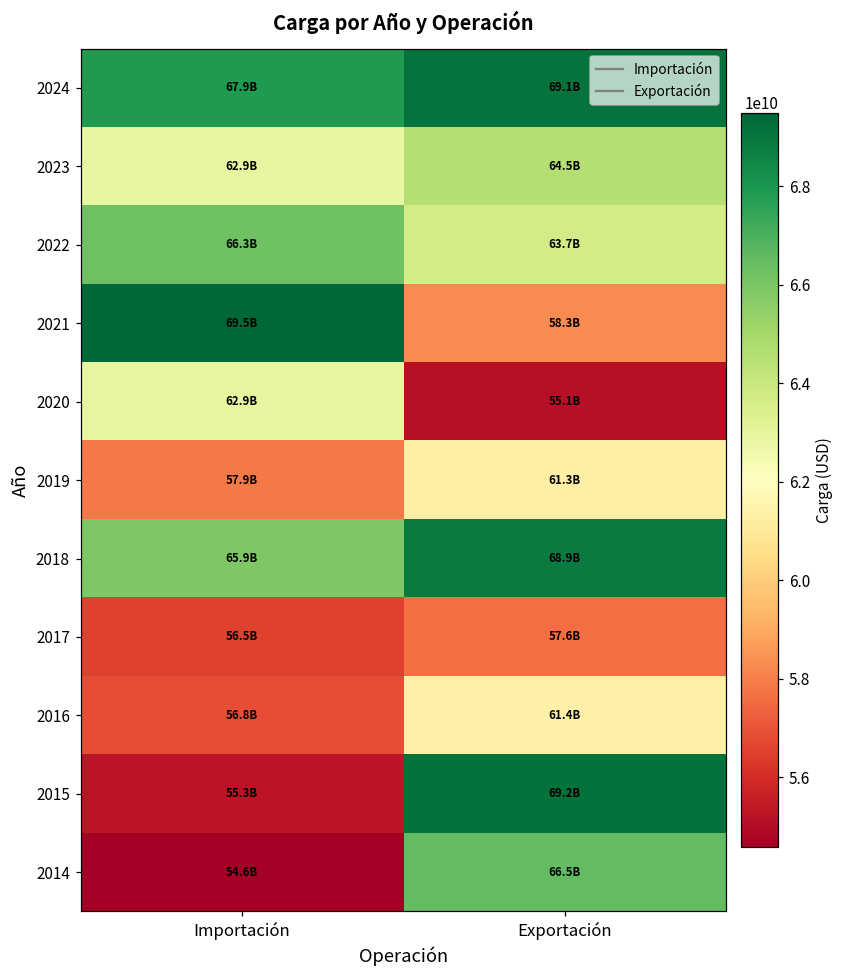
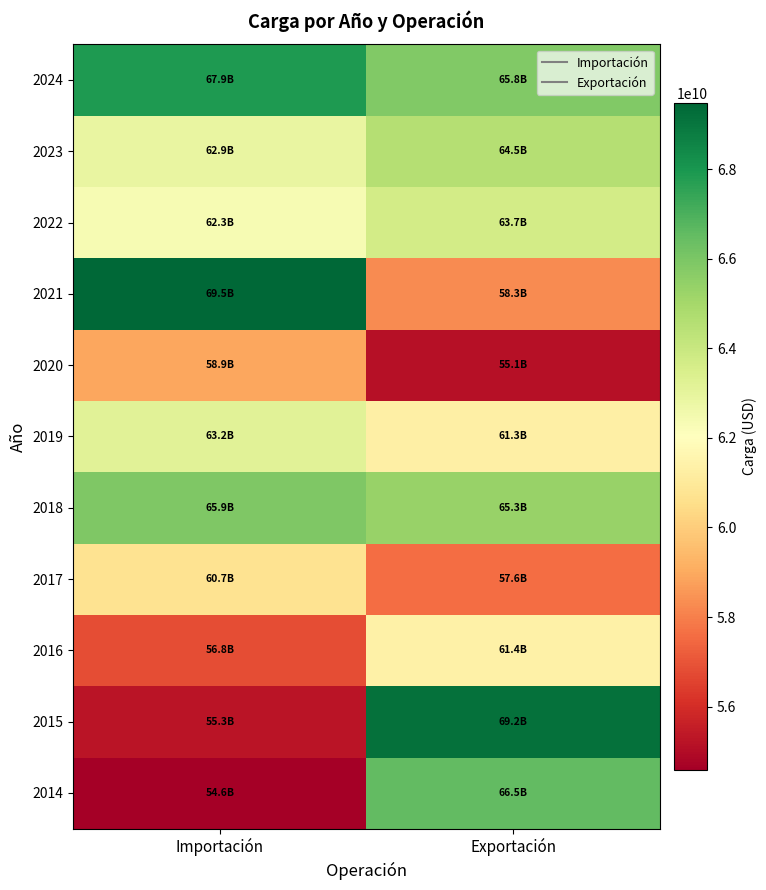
2024, Exportación: 69.1B -> 65.8B
2022, Importación: 66.3B -> 62.3B
2020, Importación: 62.9B -> 58.9B
2019, Importación: 57.9B -> 63.2B
2018, Exportación: 68.9B -> 65.3B
2017, Importación: 56.5B -> 60.7B
